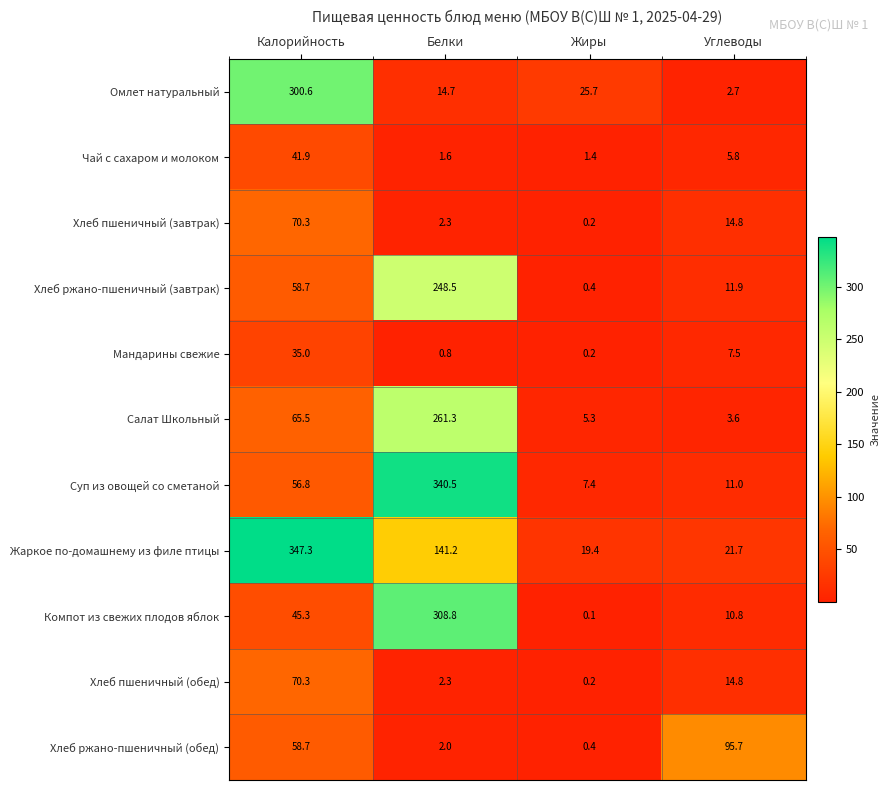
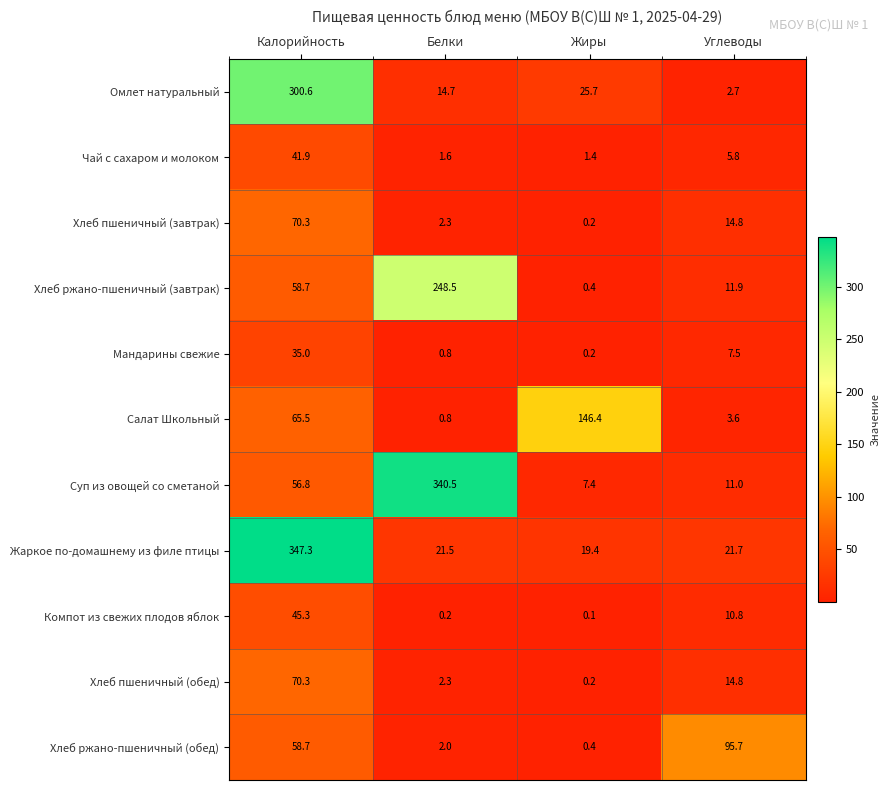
Салат Школьный, Белки: 261.3 -> 0.8
Салат Школьный, Жиры: 5.3 -> 146.4
Жаркое по-домашнему из филе птицы, Белки: 141.2 -> 21.5
Компот из свежих плодов яблок, Белки: 308.8 -> 0.2
